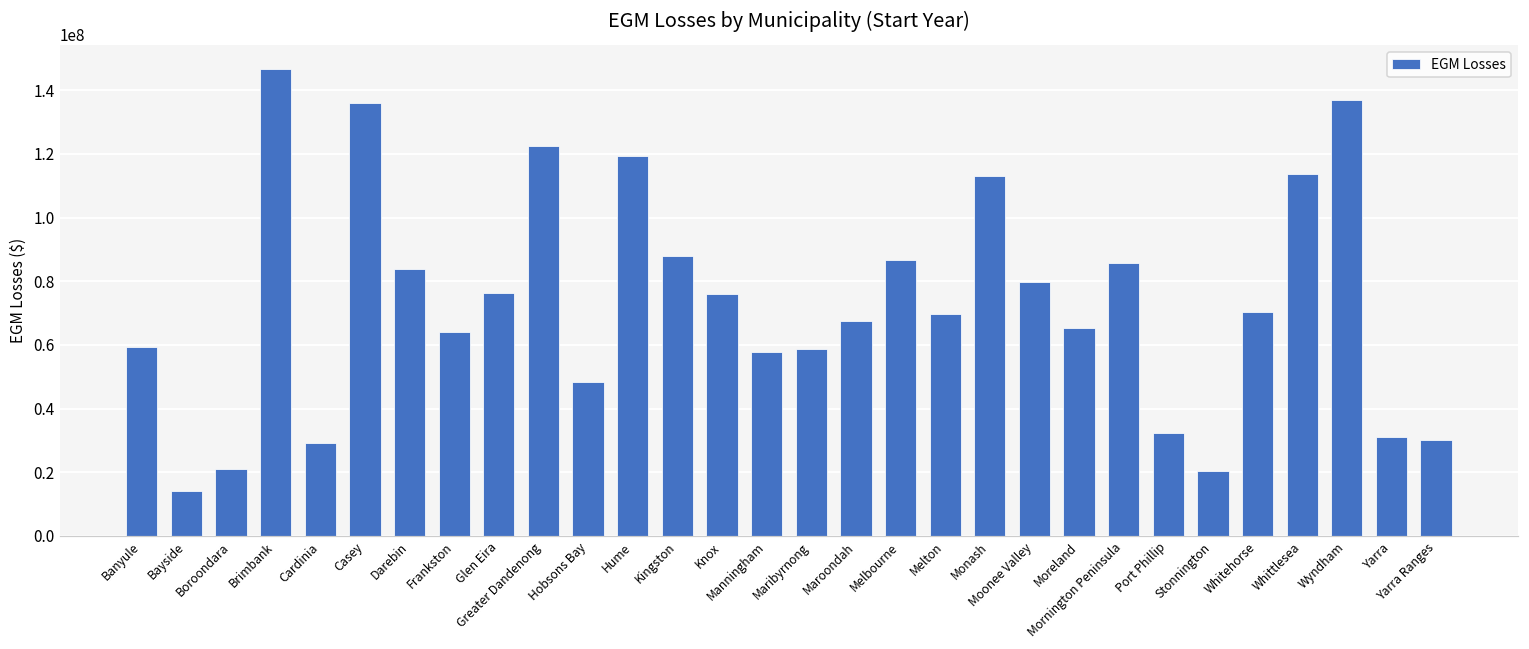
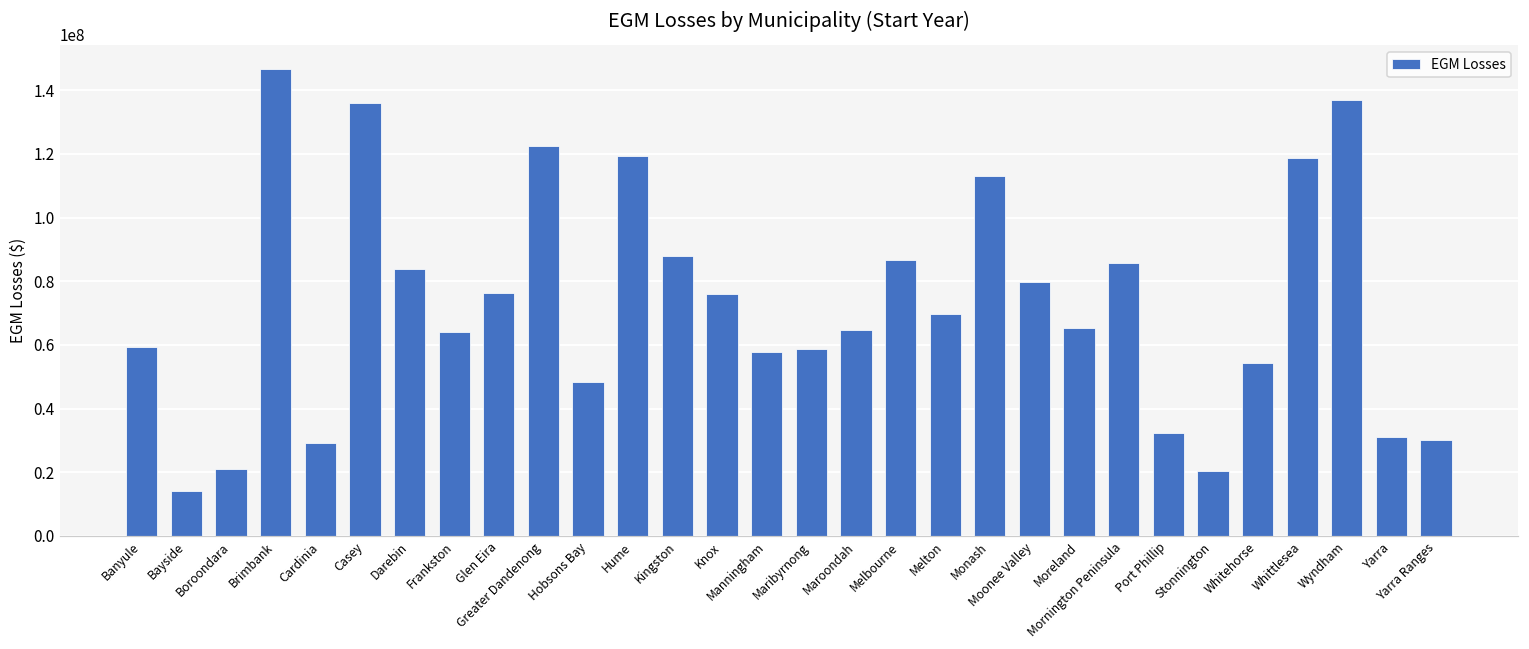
Maroondah: 67000000 -> 65000000
Whitehorse: 70000000 -> 54000000
Whittlesea: 114000000 -> 119000000
